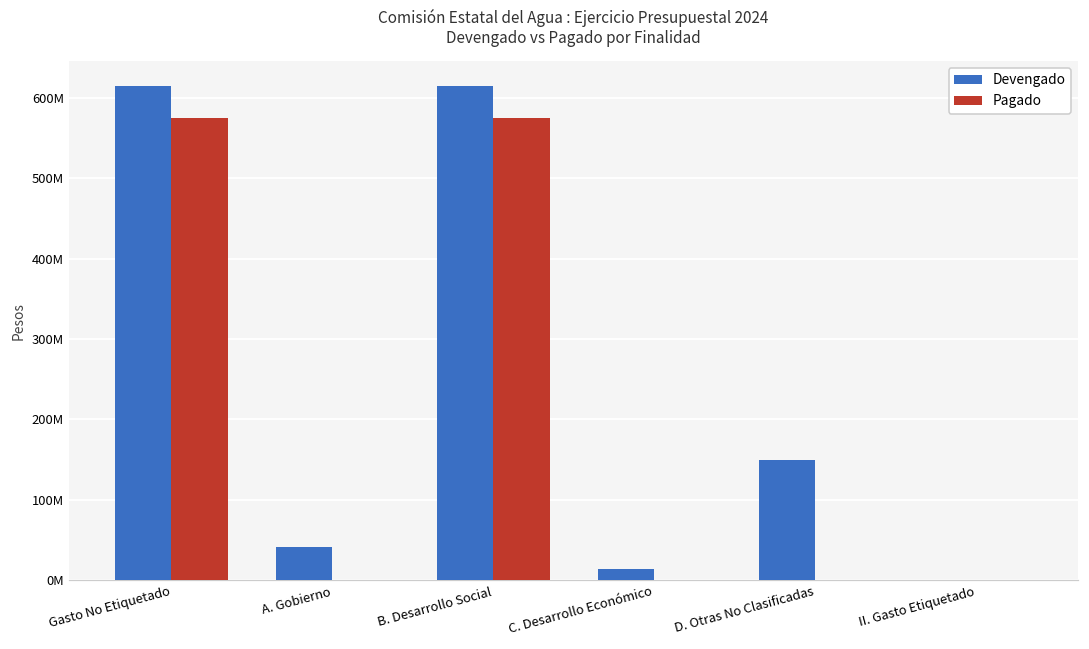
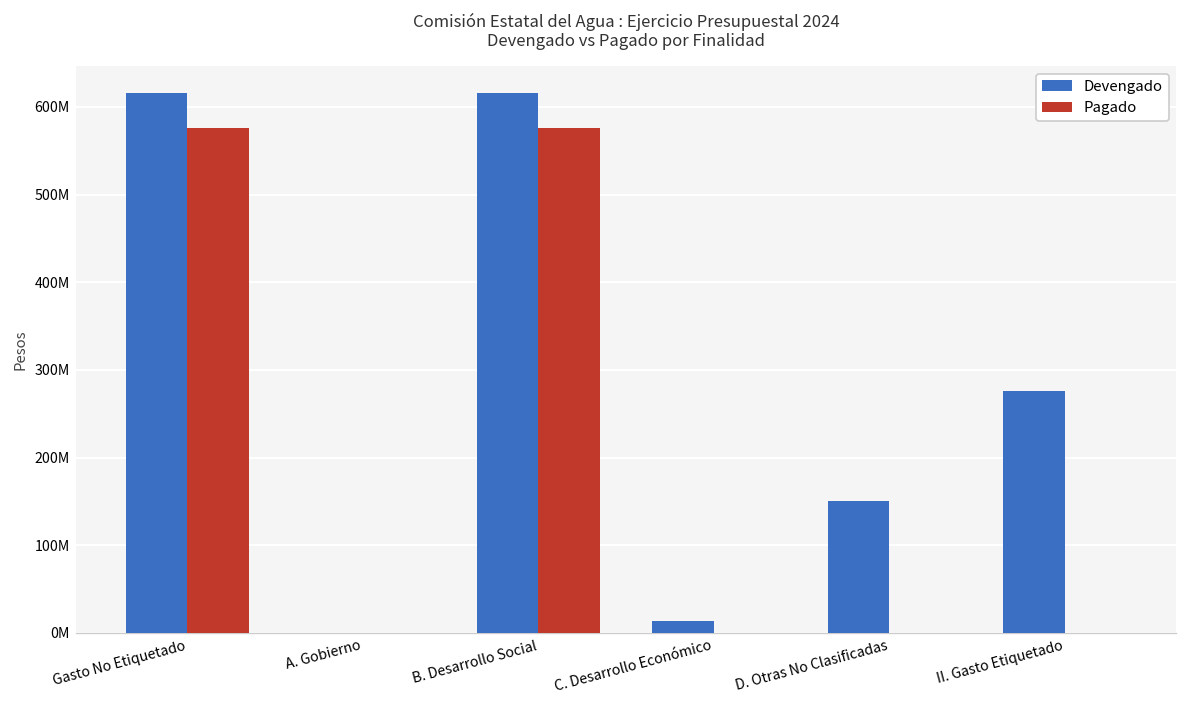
Devengado, A. Gobierno: 40000000 -> 0
Devengado, II. Gasto Etiquetado: 0 -> 280000000
